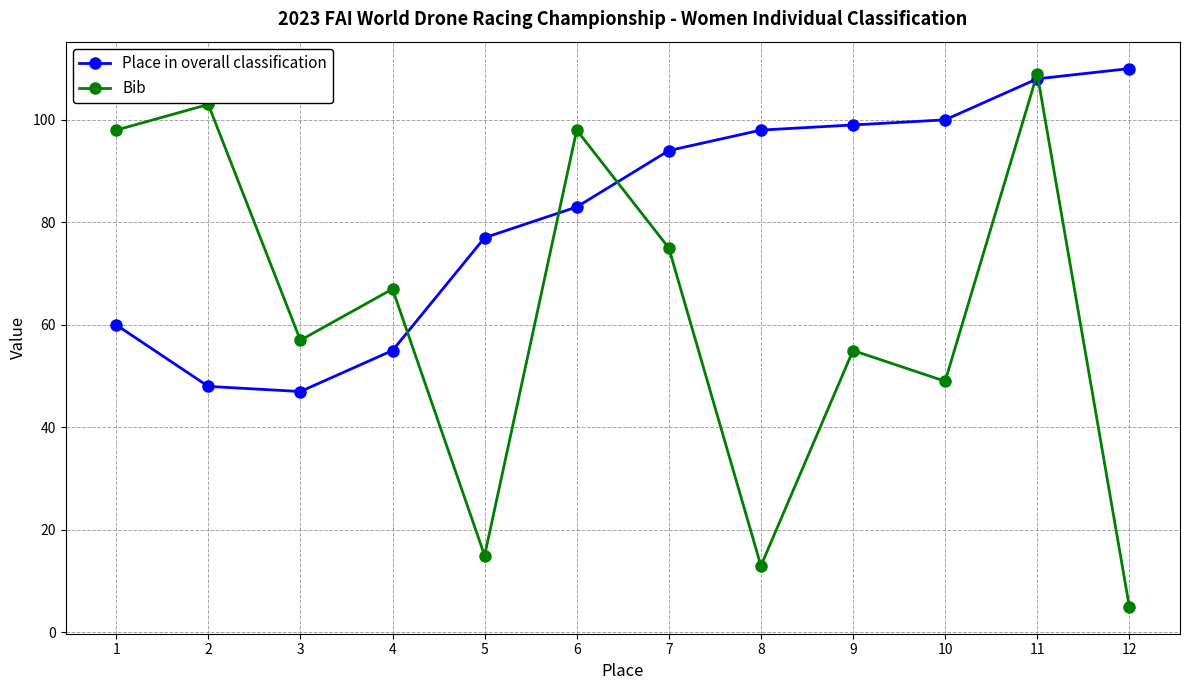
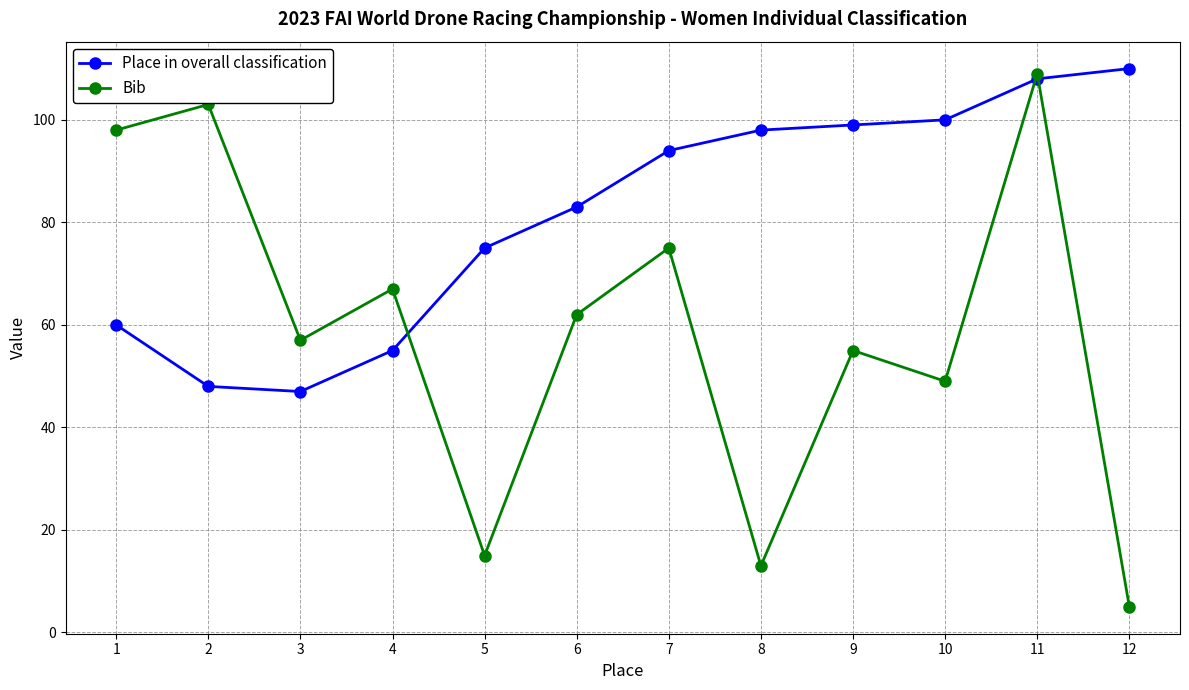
Place in overall classification, 5: 77 -> 75
Bib, 6: 98 -> 62
